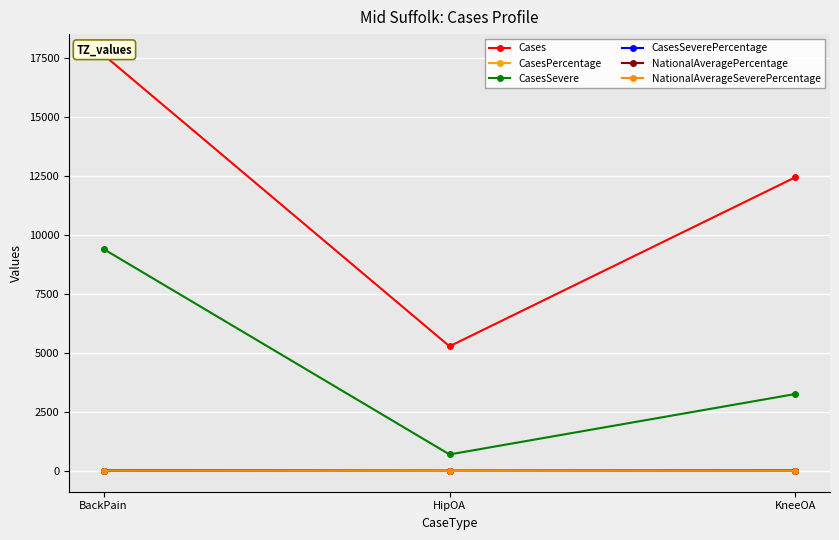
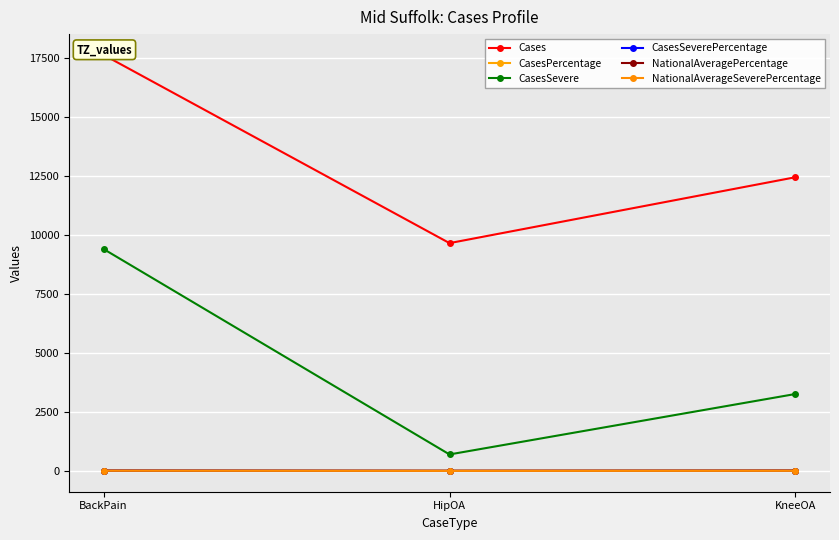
Cases, HipOA: 5300 -> 9700
